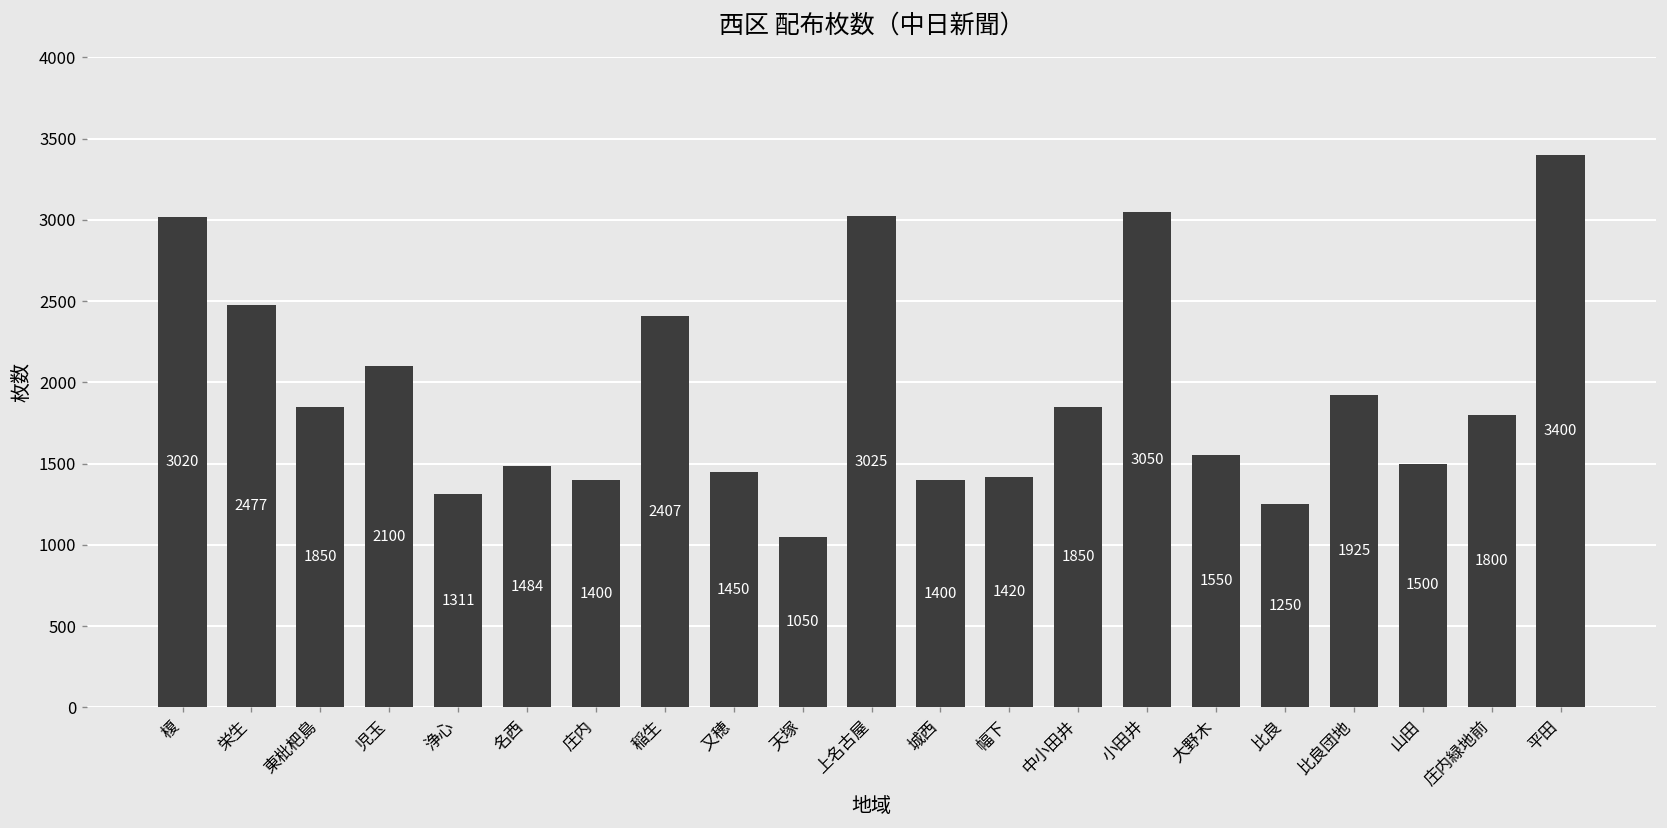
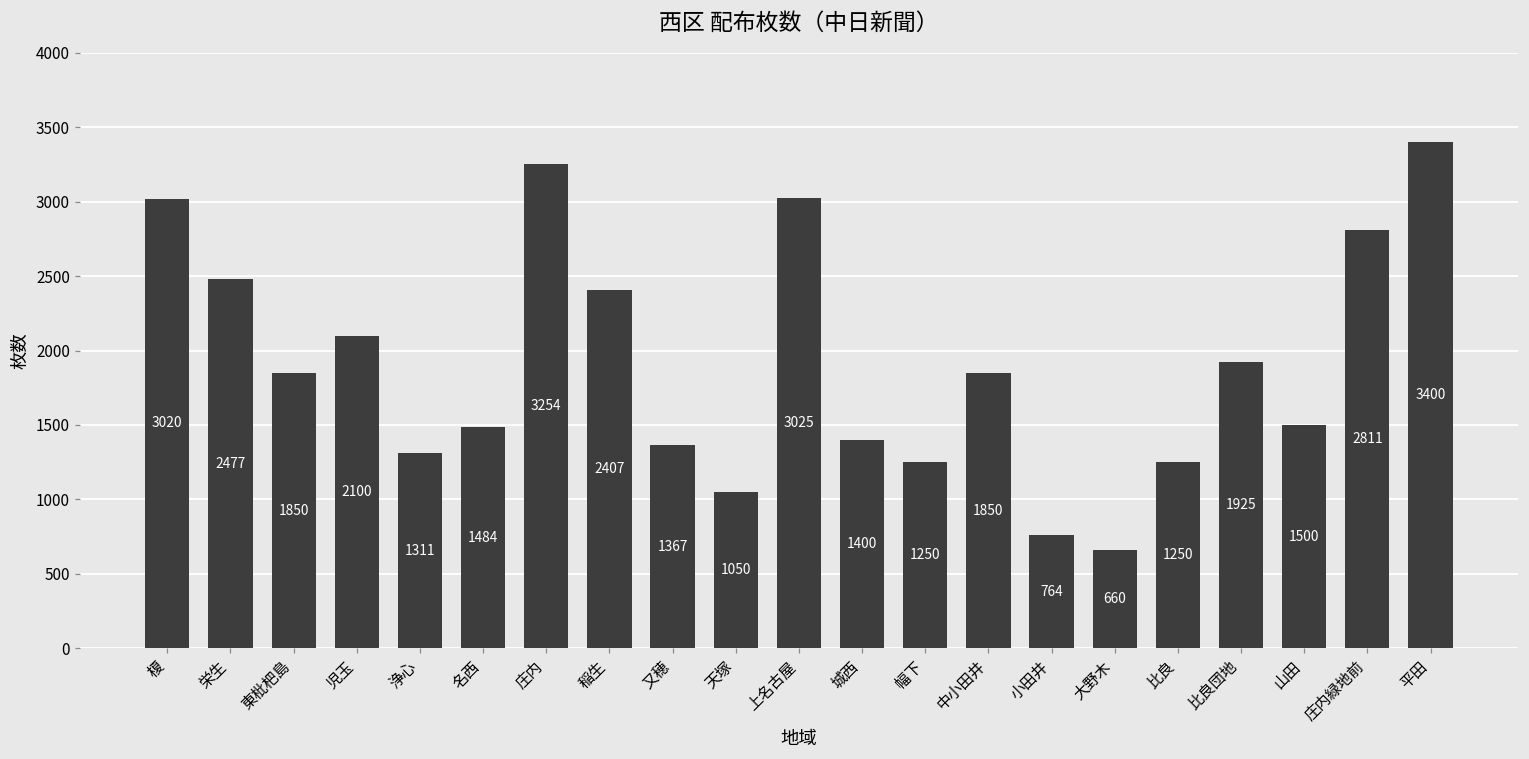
庄内: 1400 -> 3254
又穂: 1450 -> 1367
幅下: 1420 -> 1250
小田井: 3050 -> 764
大野木: 1550 -> 660
庄内緑地前: 1800 -> 2811
